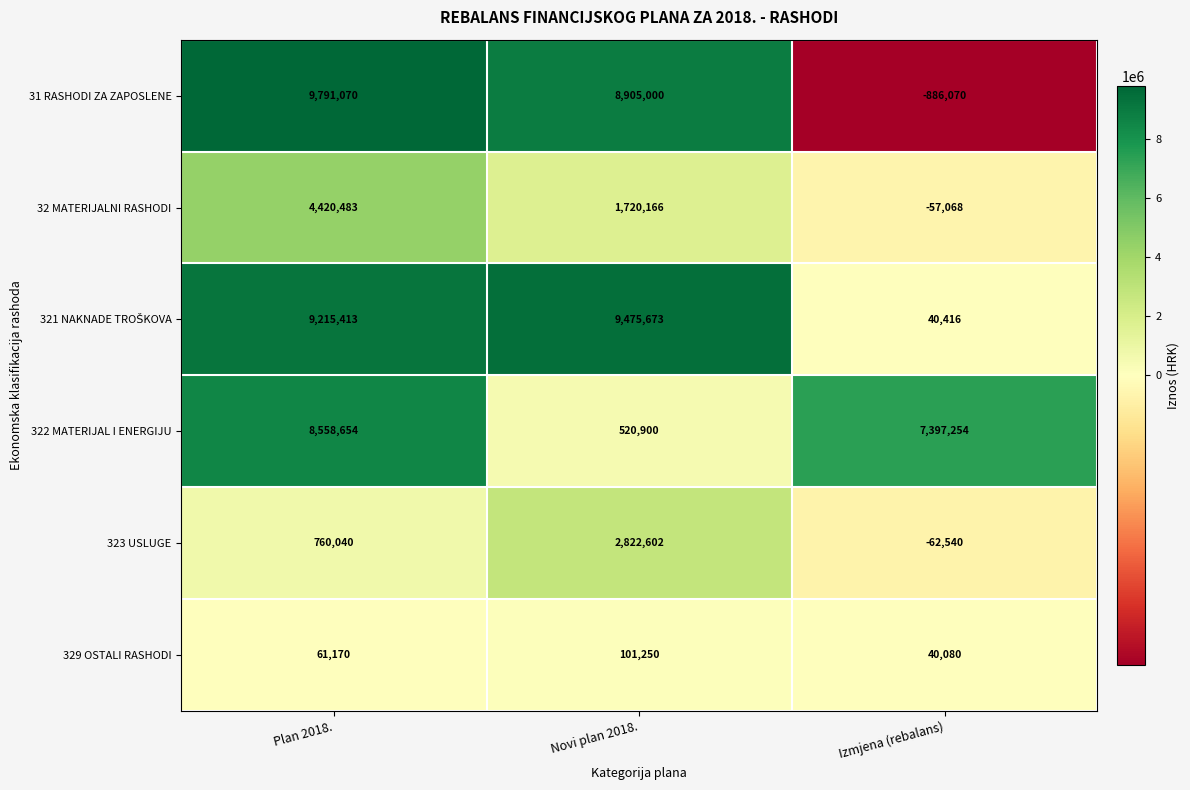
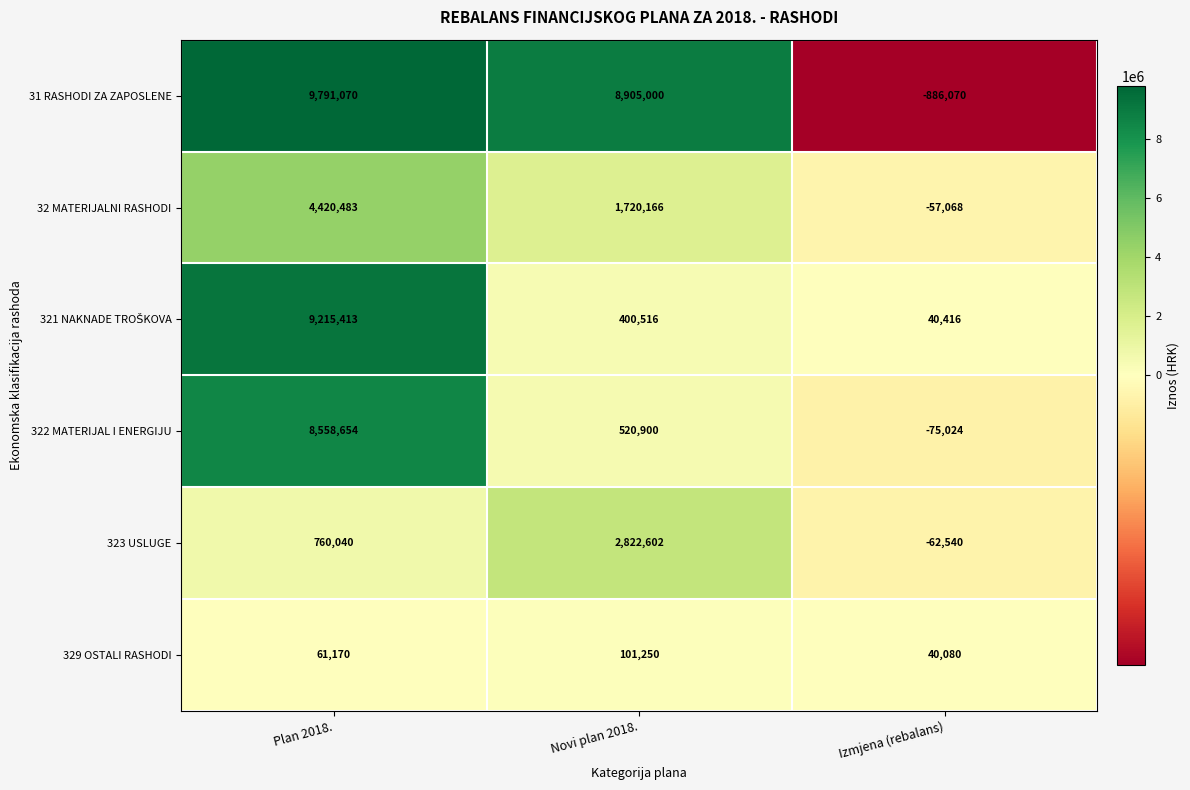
321 NAKNADE TROŠKOVA, Novi plan 2018.: 9,475,673 -> 400,516
322 MATERIJAL I ENERGIJU, Izmjena (rebalans): 7,397,254 -> -75,024
